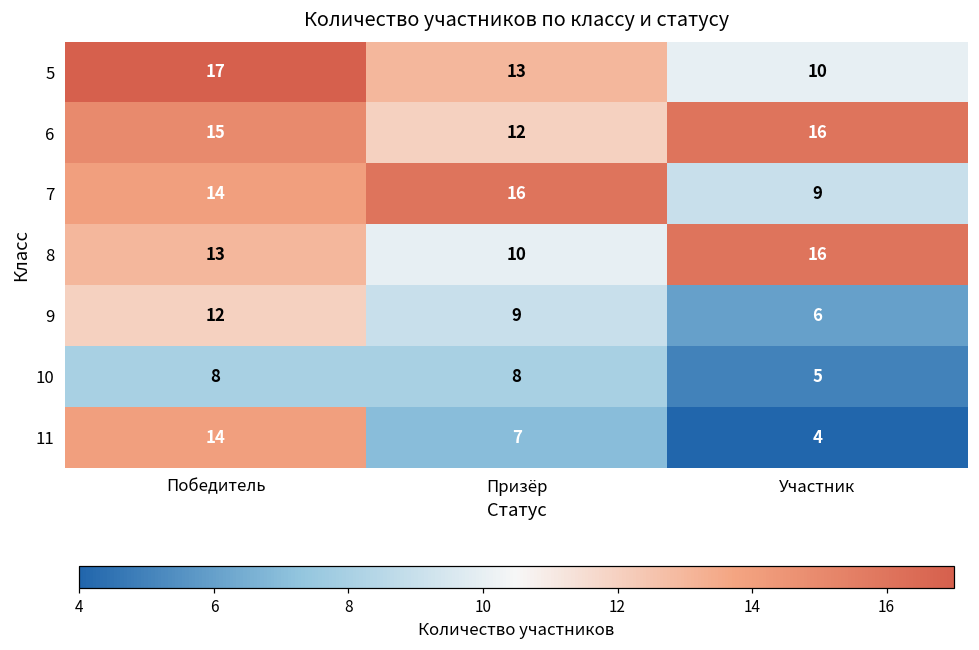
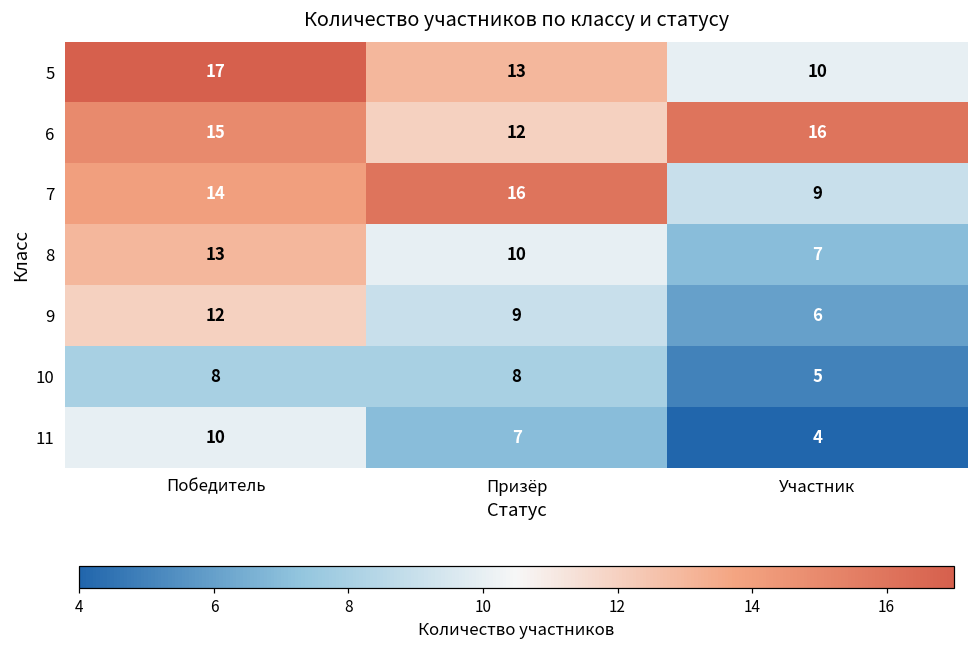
8, Участник: 16 -> 7
11, Победитель: 14 -> 10
